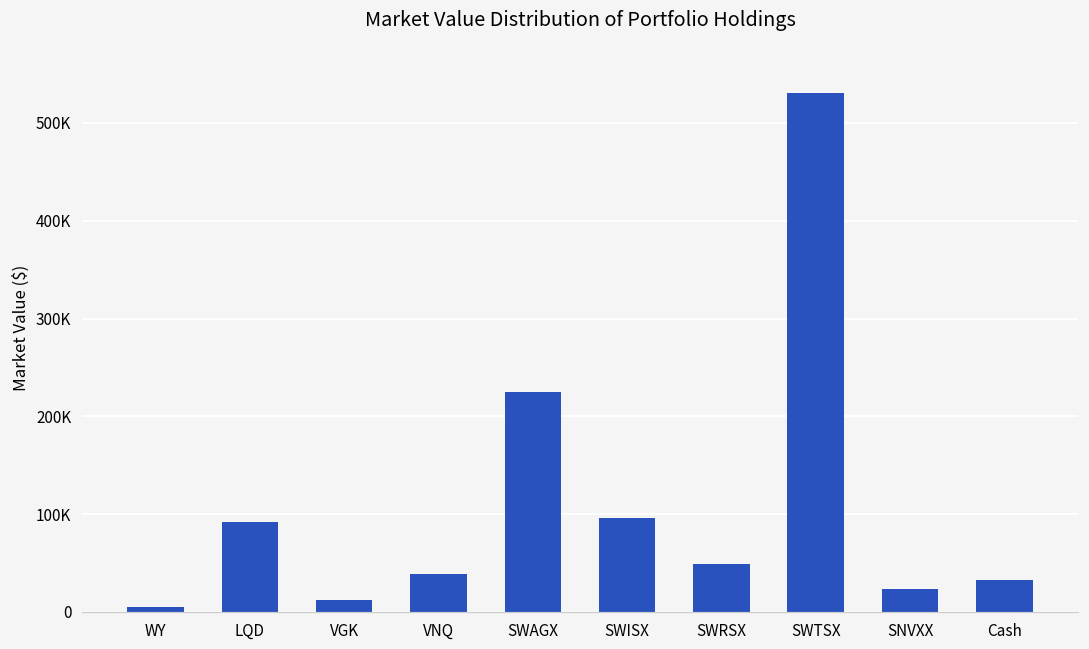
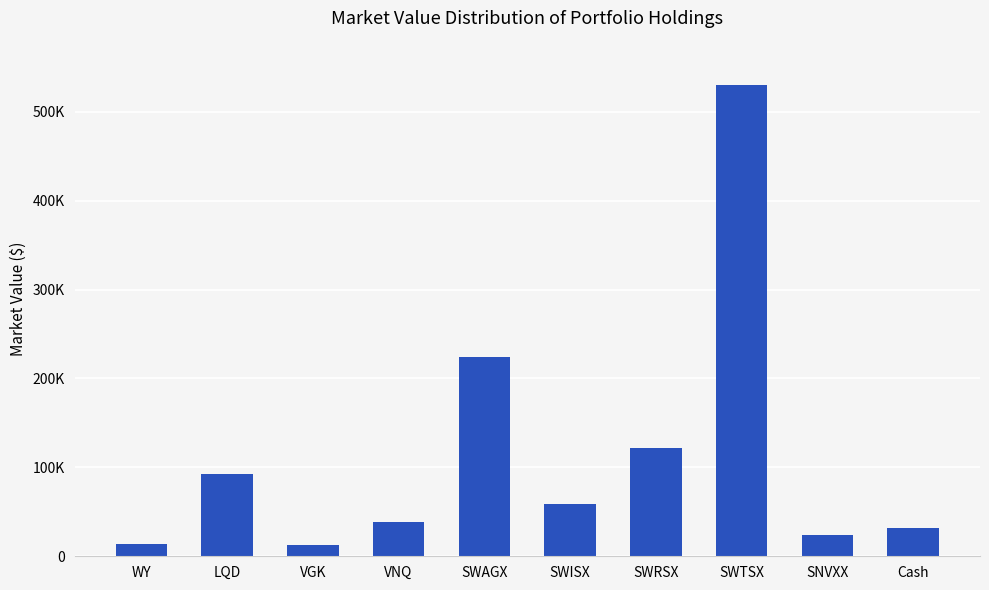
WY: 0 -> 10000
SWISX: 100000 -> 60000
SWRSX: 50000 -> 120000
